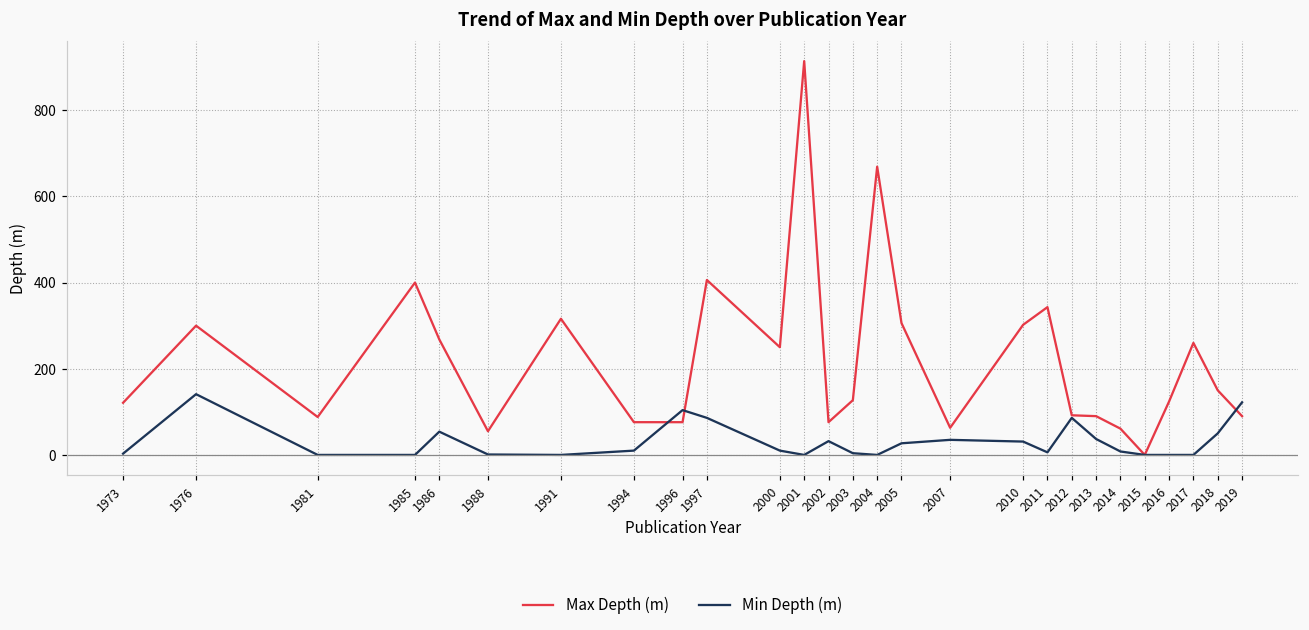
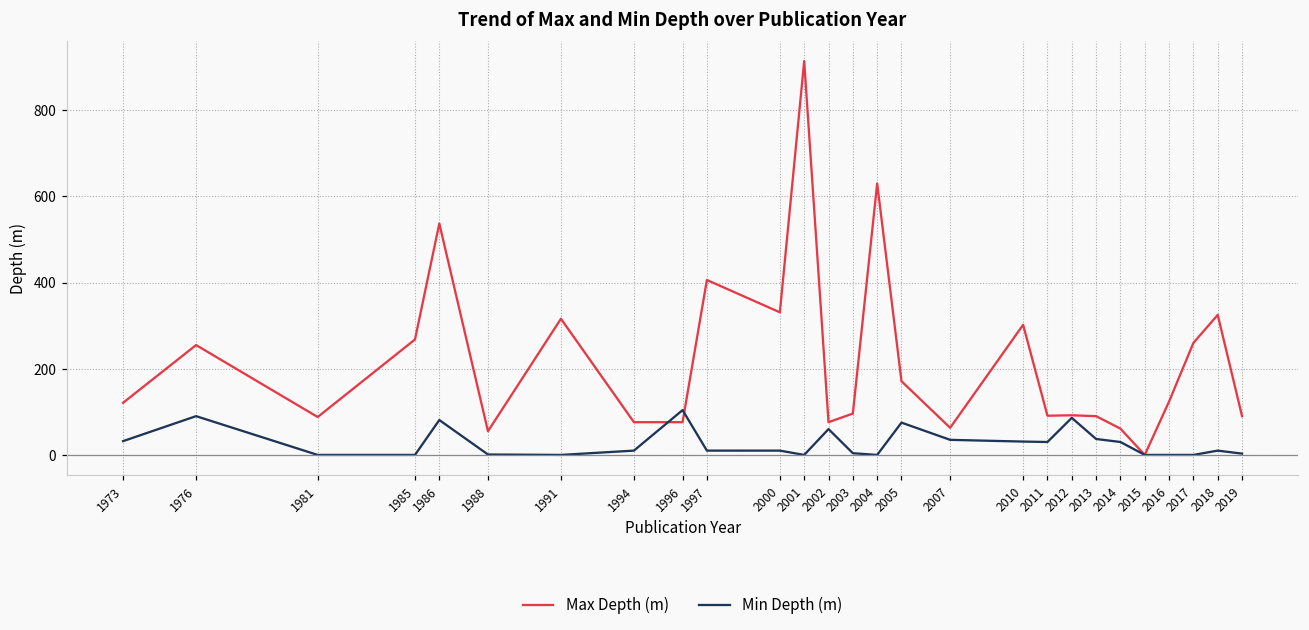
Min Depth (m), 1973: 0 -> 30
Max Depth (m), 1976: 300 -> 260
Min Depth (m), 1976: 140 -> 90
Max Depth (m), 1985: 400 -> 270
Max Depth (m), 1986: 270 -> 540
Min Depth (m), 1986: 50 -> 80
Min Depth (m), 1997: 90 -> 10
Max Depth (m), 2000: 250 -> 330
Min Depth (m), 2002: 30 -> 60
Max Depth (m), 2003: 130 -> 100
Max Depth (m), 2004: 670 -> 630
Max Depth (m), 2005: 310 -> 170
Min Depth (m), 2005: 30 -> 80
Max Depth (m), 2011: 340 -> 90
Min Depth (m), 2011: 10 -> 30
Min Depth (m), 2014: 10 -> 30
Max Depth (m), 2018: 150 -> 330
Min Depth (m), 2018: 50 -> 10
Min Depth (m), 2019: 120 -> 0
